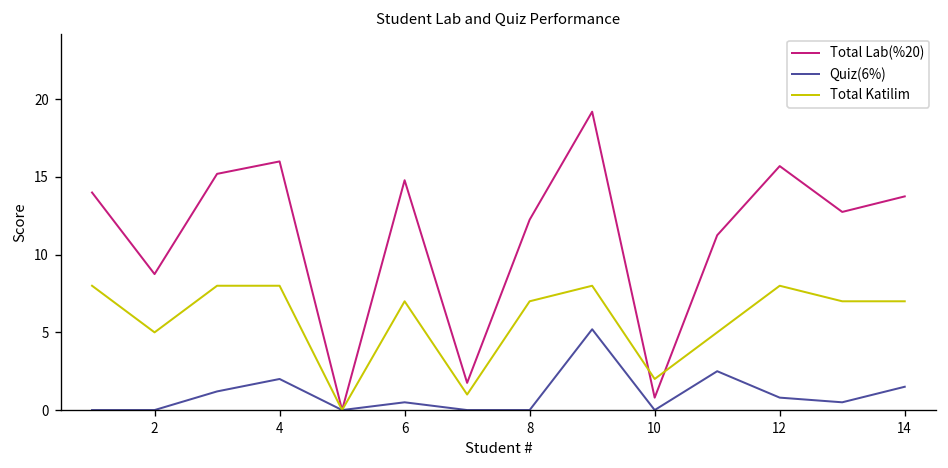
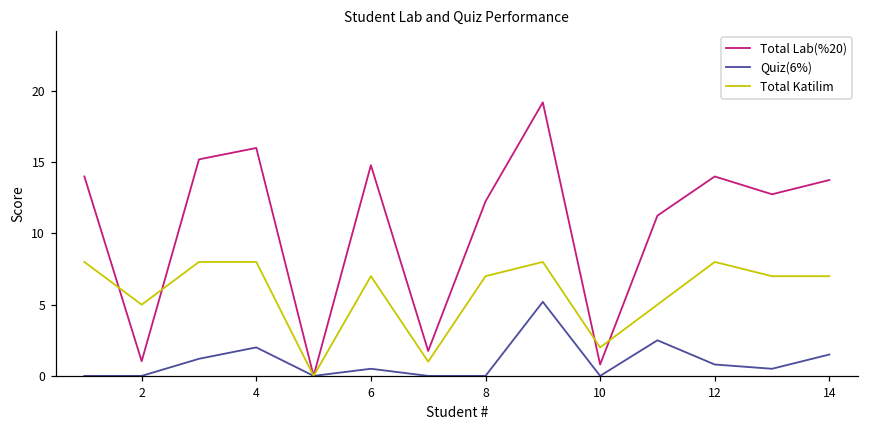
Total Lab(%20), 2: 8.8 -> 1.0
Total Lab(%20), 12: 15.7 -> 14.0
